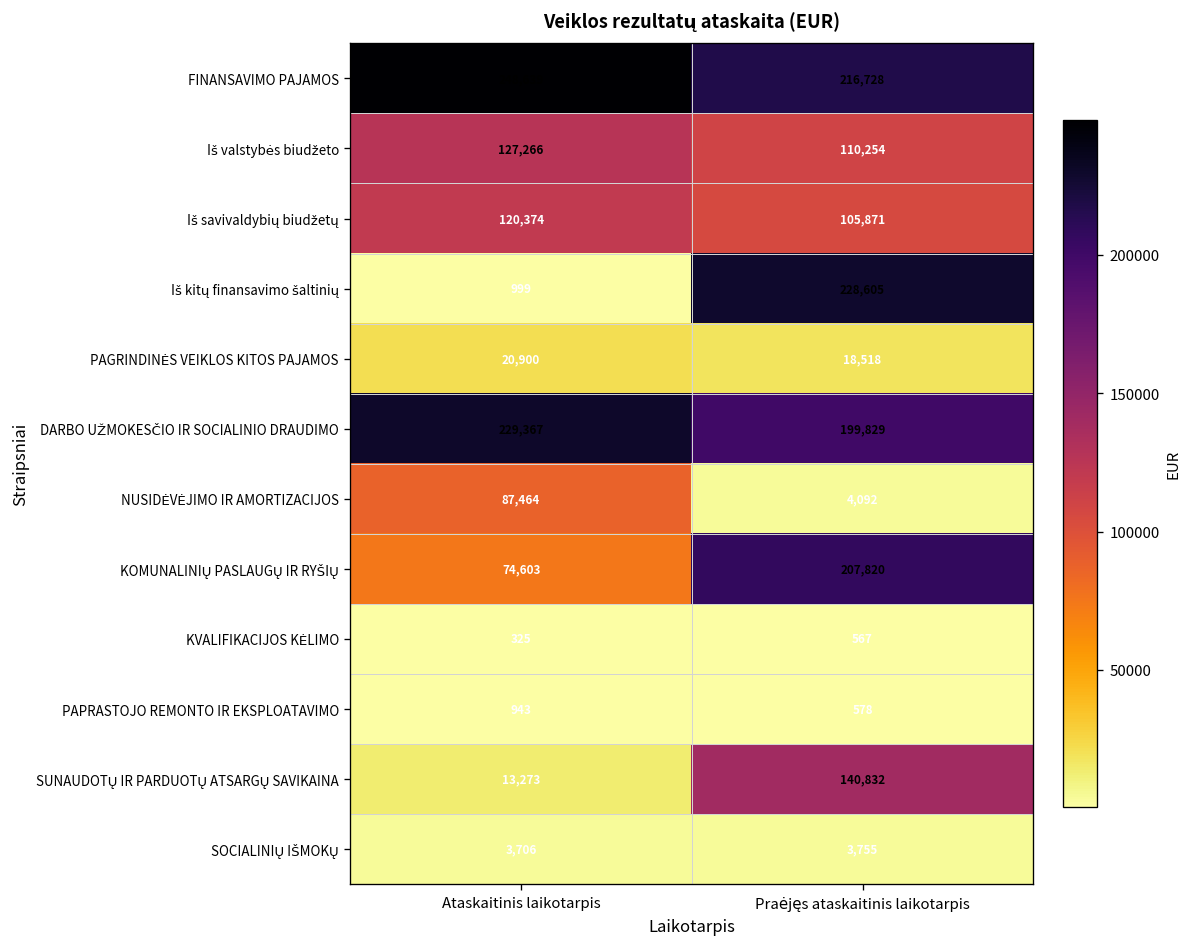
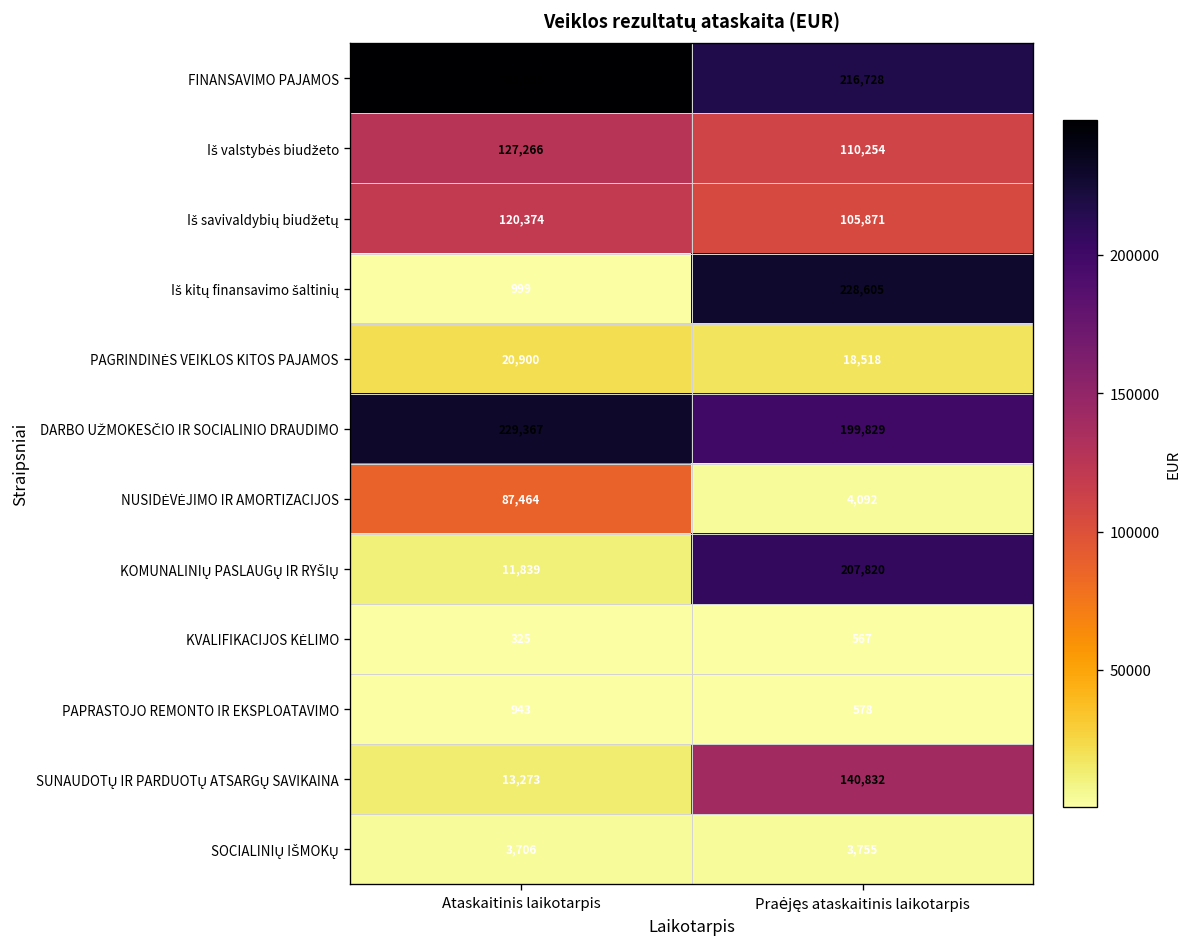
KOMUNALINIŲ PASLAUGŲ IR RYŠIŲ, Ataskaitinis laikotarpis: 74,603 -> 11,839
